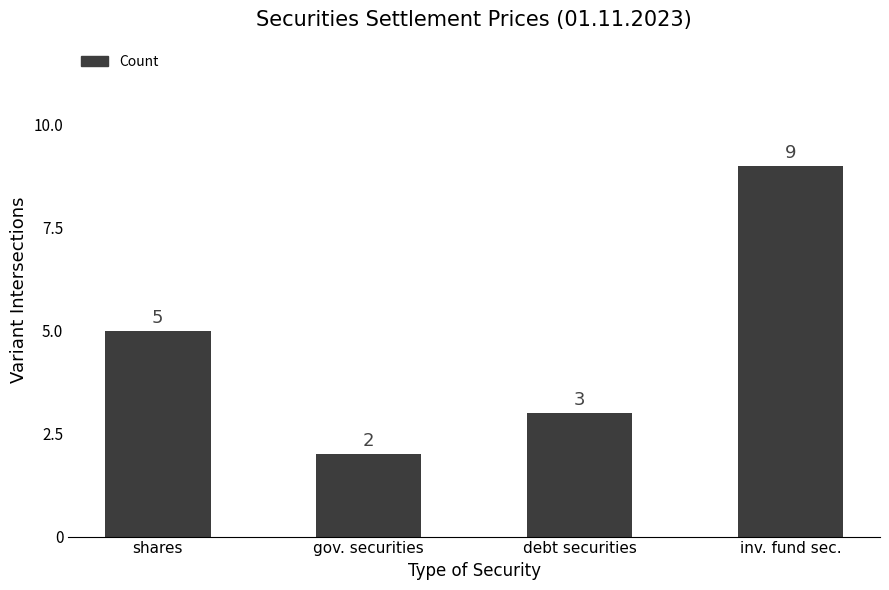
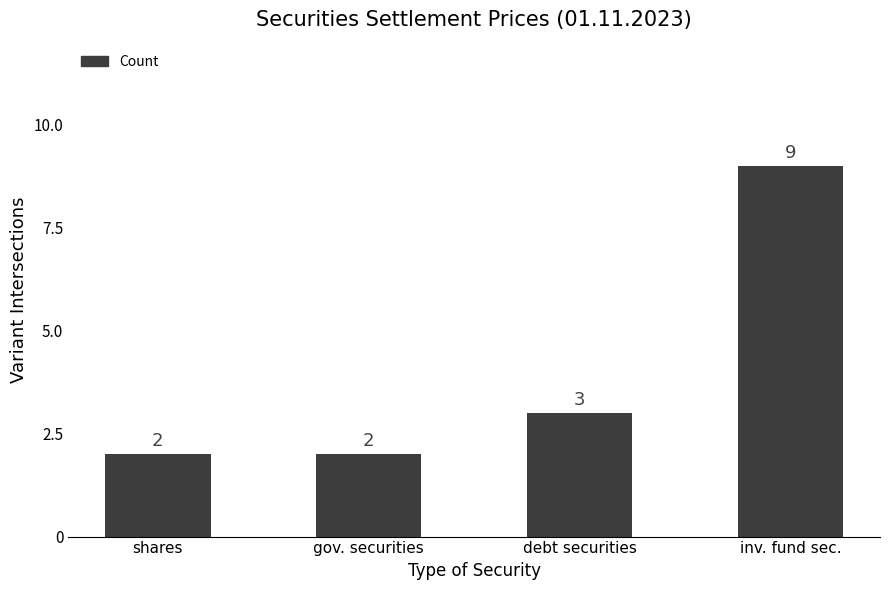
shares: 5 -> 2
